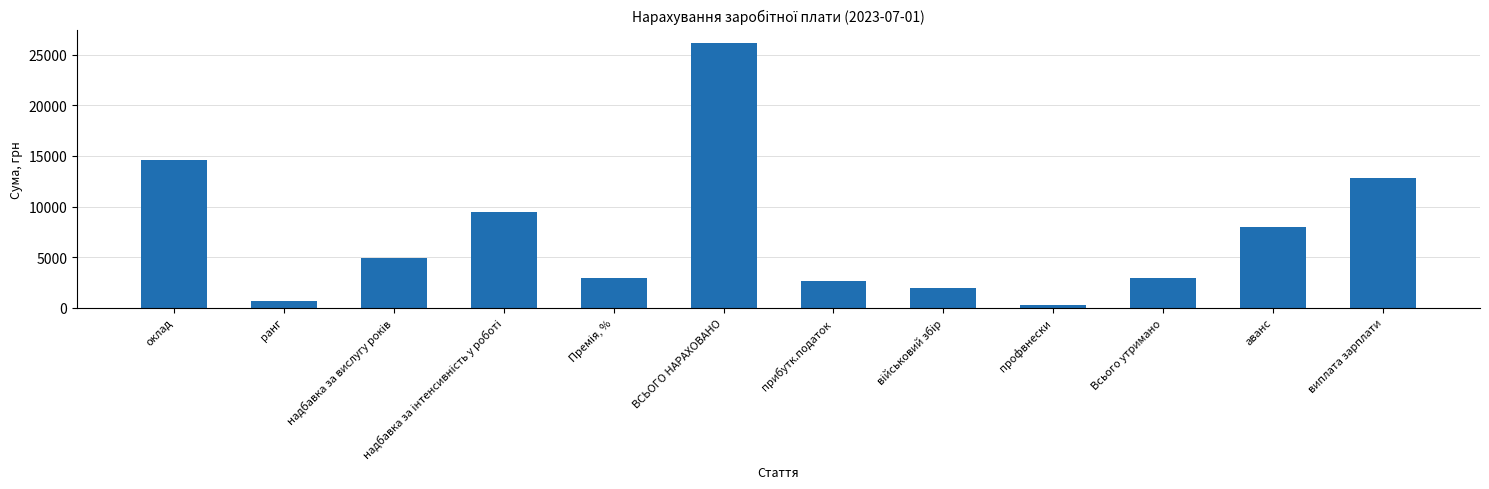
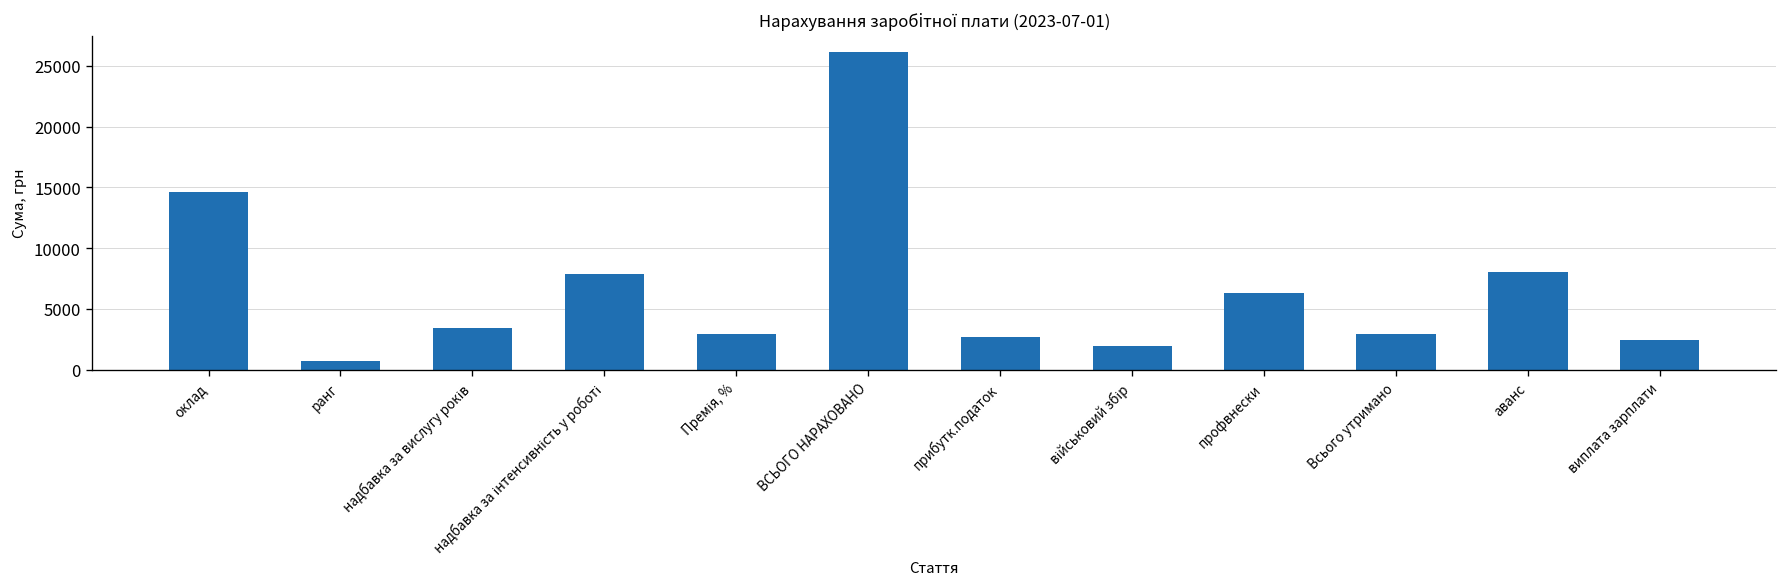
надбавка за вислугу років: 4900 -> 3400
надбавка за інтенсивність у роботі: 9500 -> 7800
профвнески: 300 -> 6300
виплата зарплати: 12800 -> 2500
